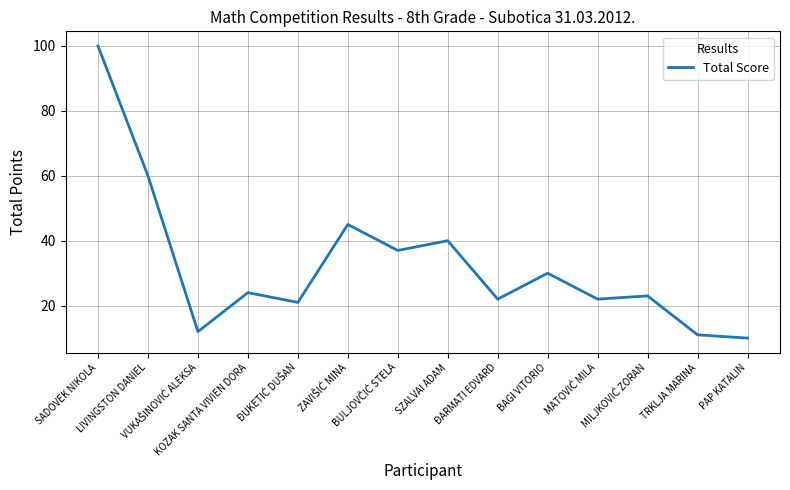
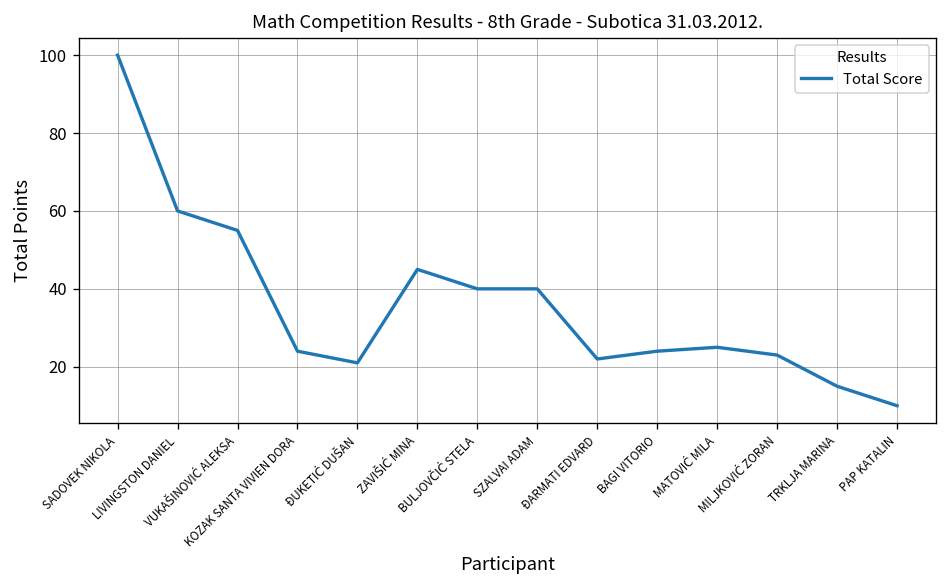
VUKAŠINOVIĆ ALEKSA: 12 -> 55
BULJOVČIĆ STELA: 37 -> 40
BAGI VITORIO: 30 -> 24
MATOVIĆ MILA: 22 -> 25
TRKLJA MARINA: 11 -> 15
